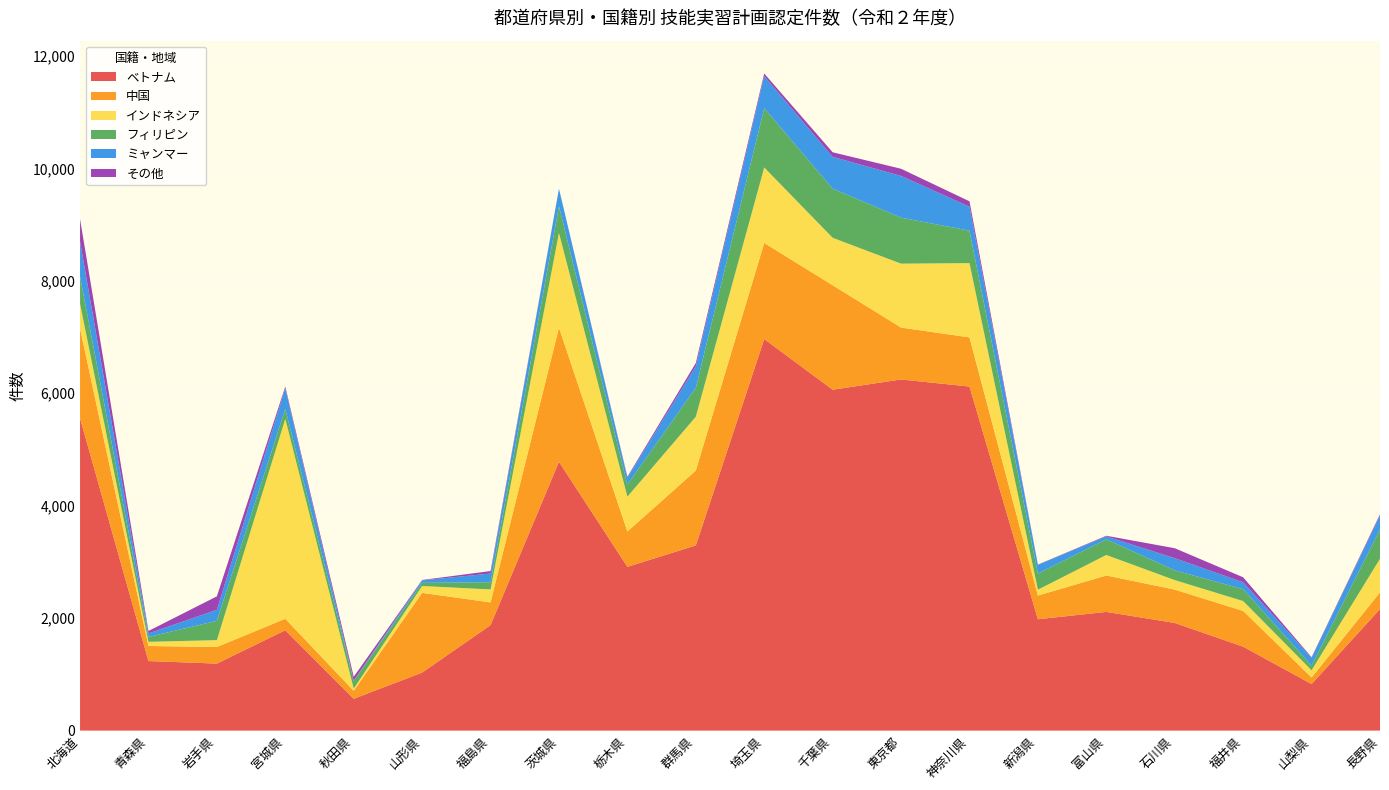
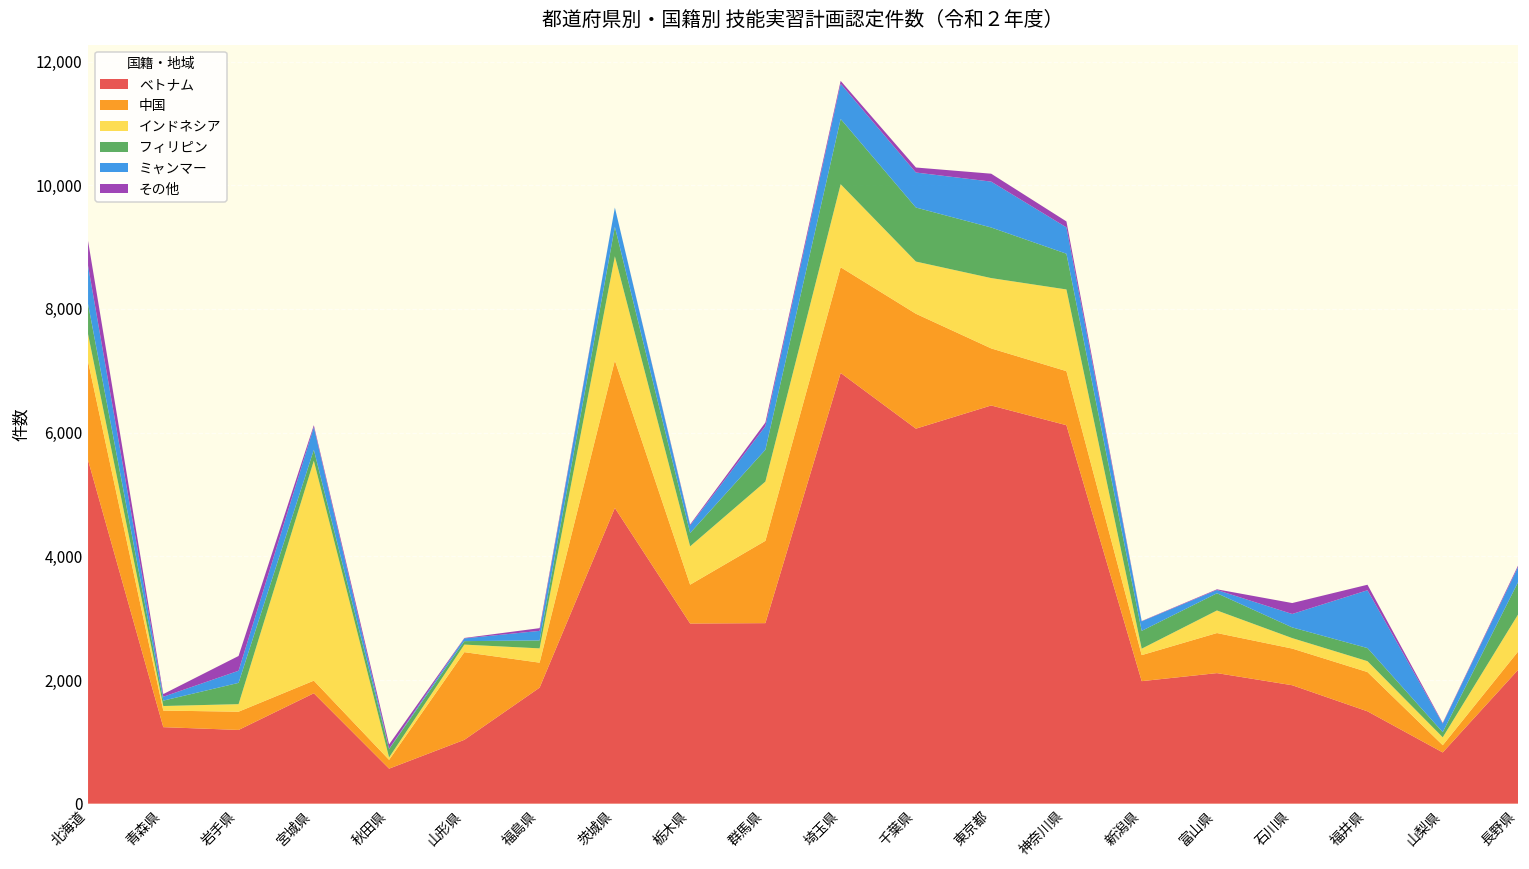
ベトナム, 群馬県: 3,300 -> 2,900
ベトナム, 東京都: 6,200 -> 6,400
ミャンマー, 福井県: 100 -> 900
